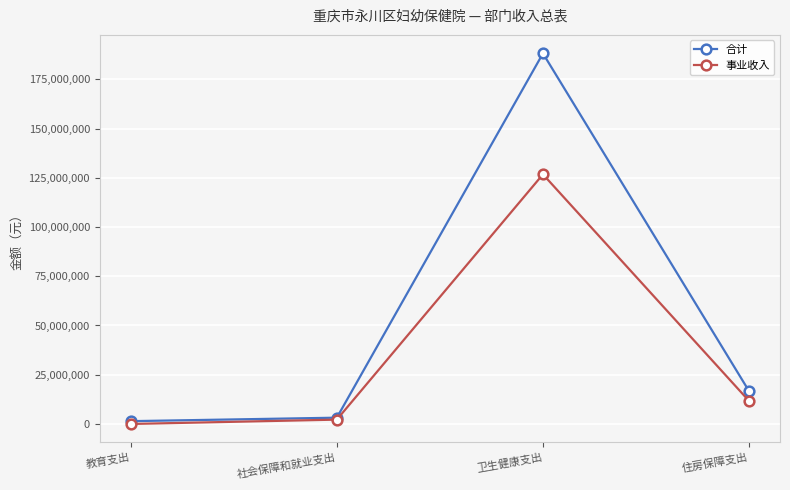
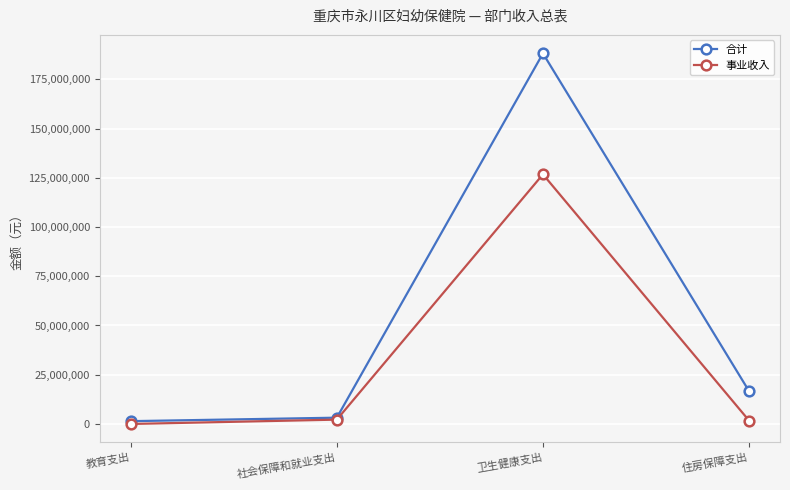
事业收入, 住房保障支出: 12,000,000 -> 2,000,000
